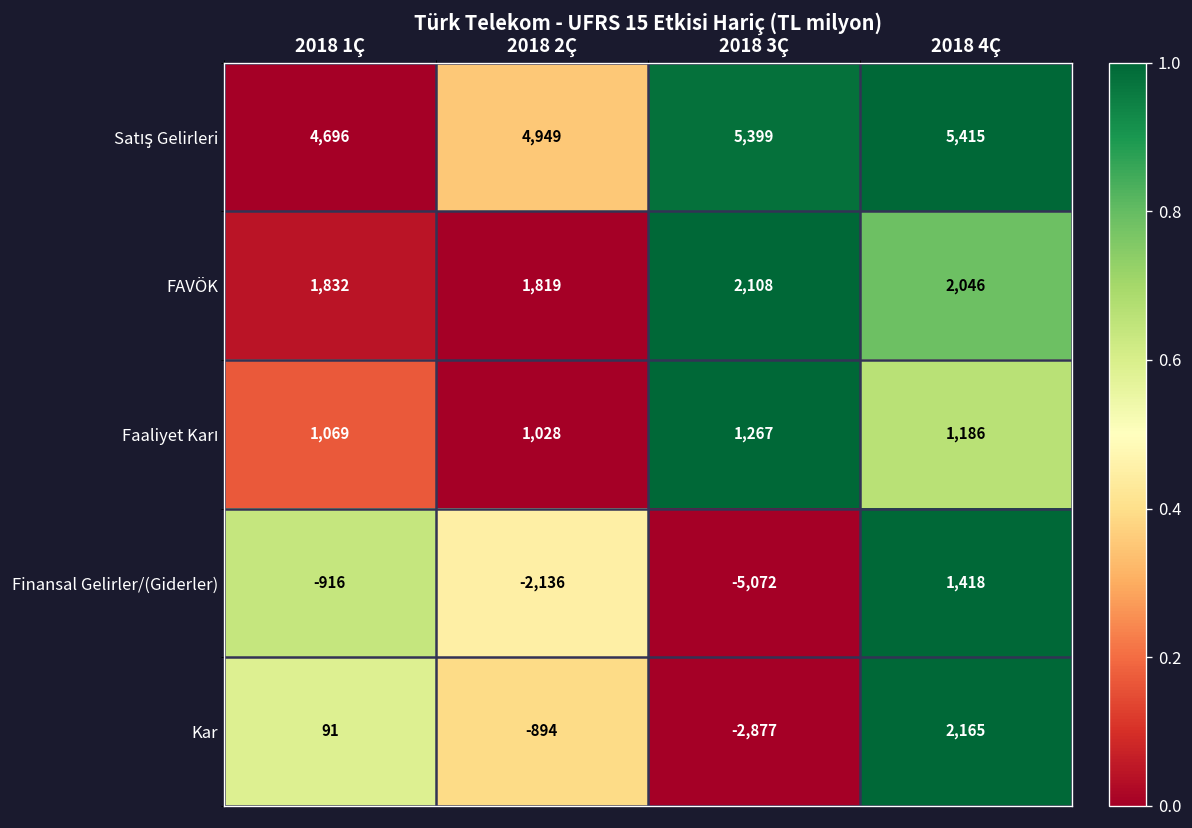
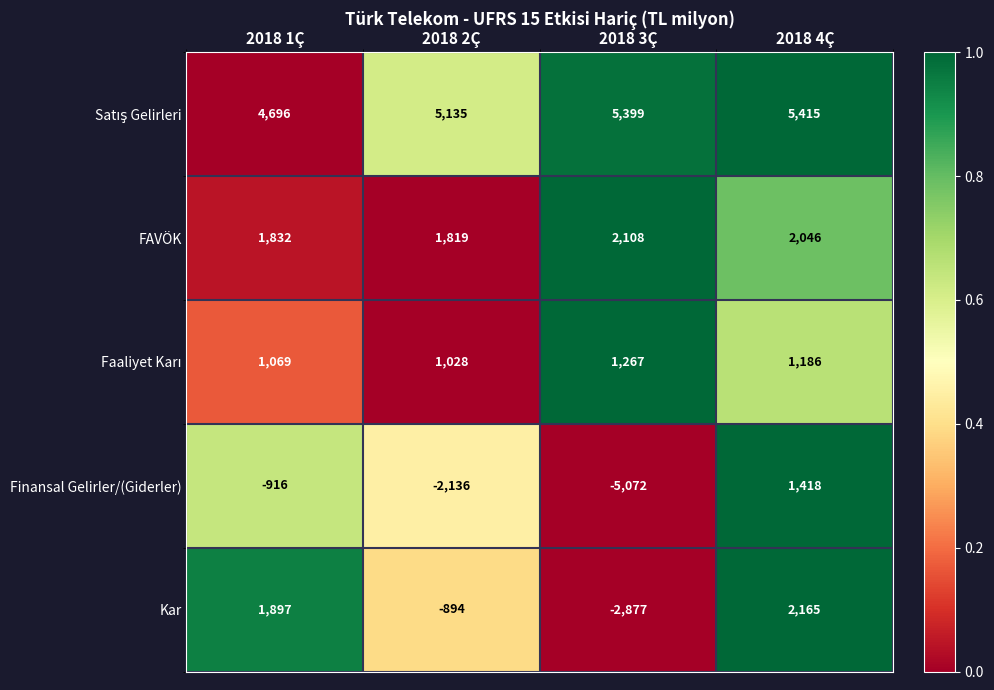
Satış Gelirleri, 2018 2Ç: 4,949 -> 5,135
Kar, 2018 1Ç: 91 -> 1,897
